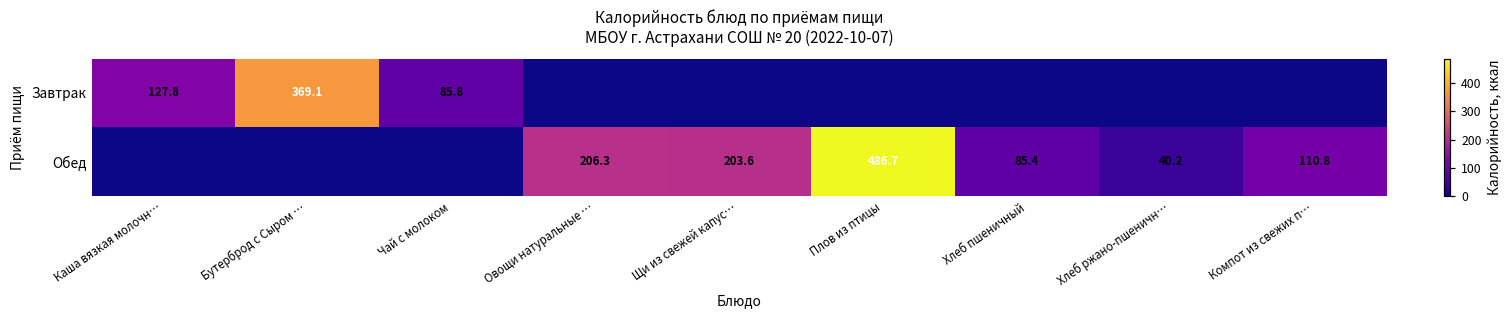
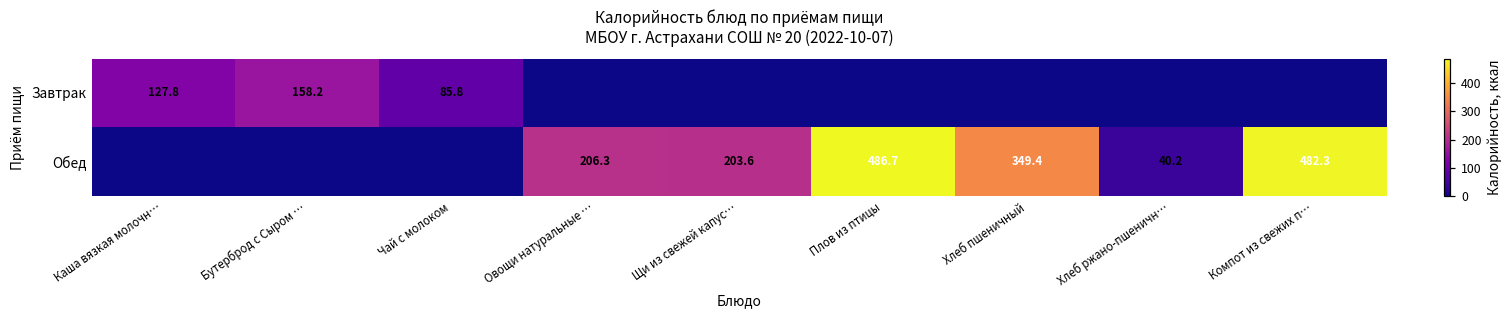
Завтрак, Бутерброд с Сыром …: 369.1 -> 158.2
Обед, Хлеб пшеничный: 85.4 -> 349.4
Обед, Компот из свежих п…: 110.8 -> 482.3
